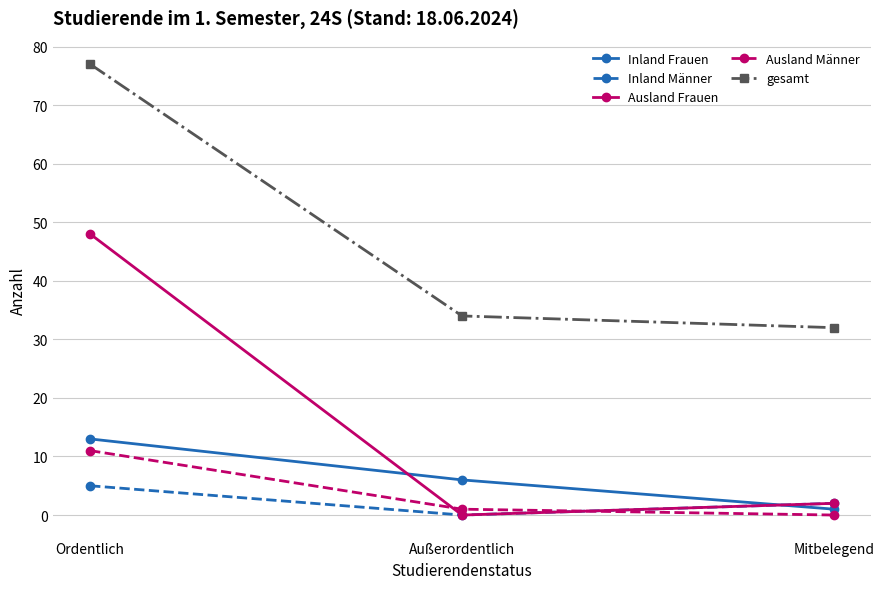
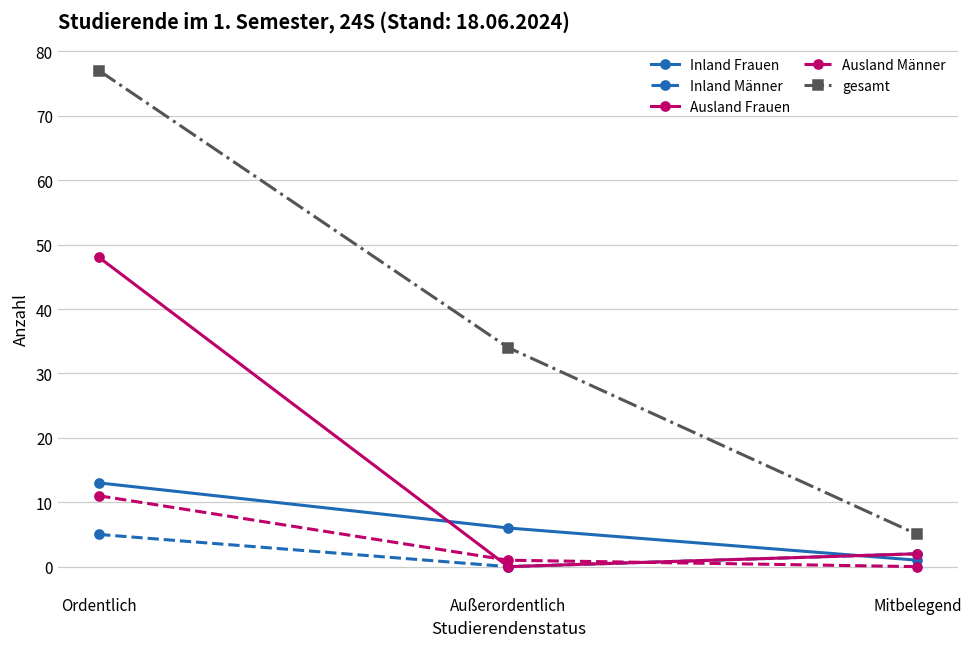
gesamt, Mitbelegend: 32 -> 5
